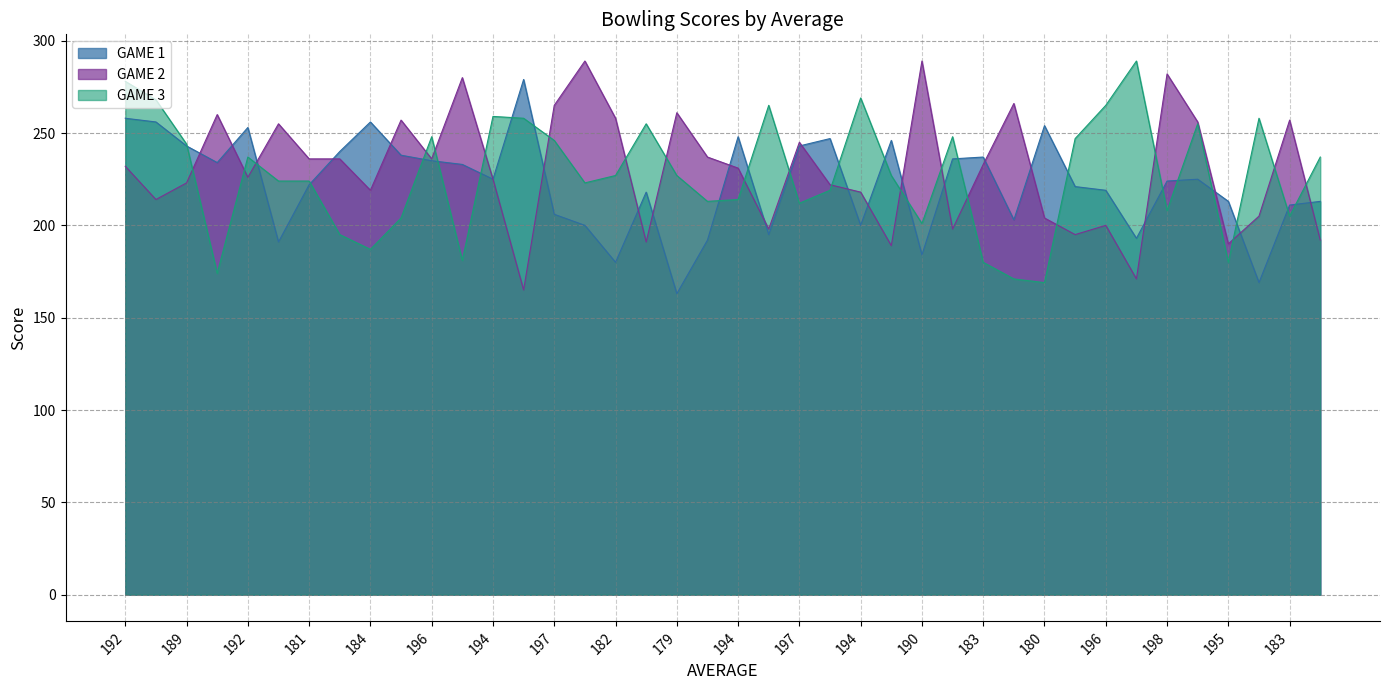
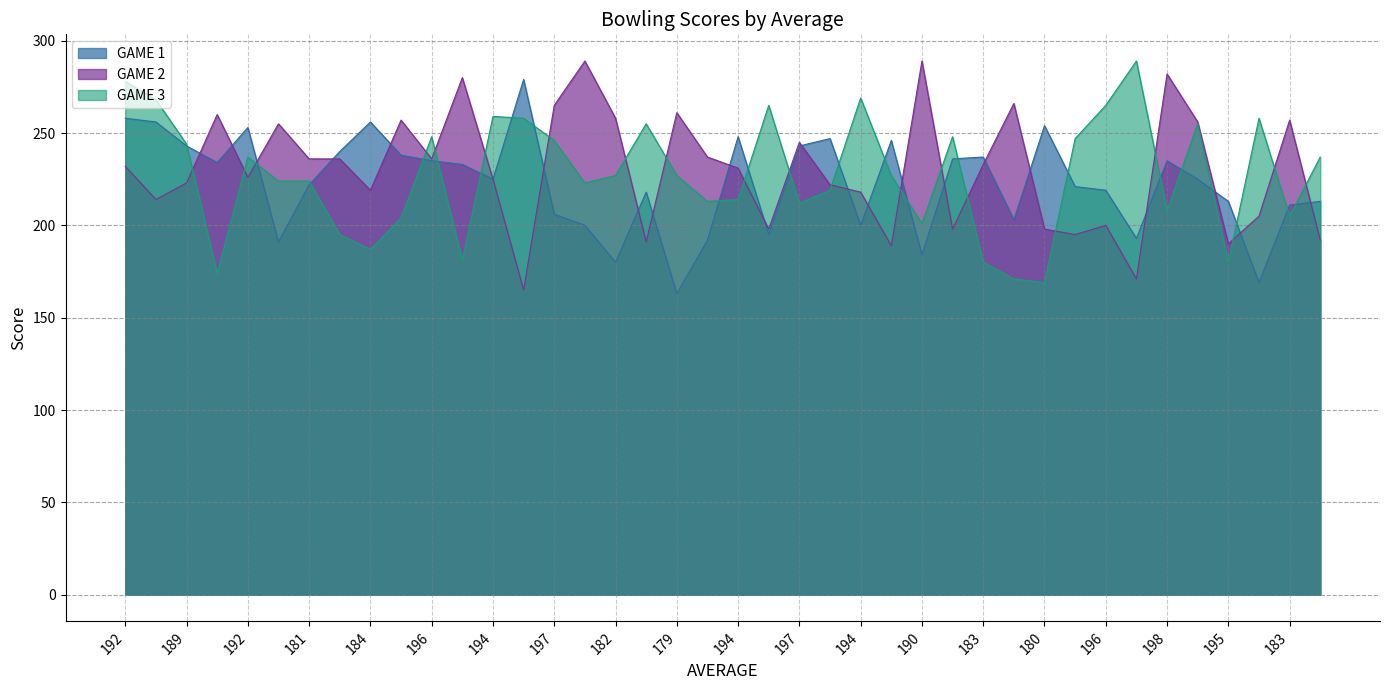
GAME 2, 180: 204 -> 198
GAME 1, 198: 224 -> 235
